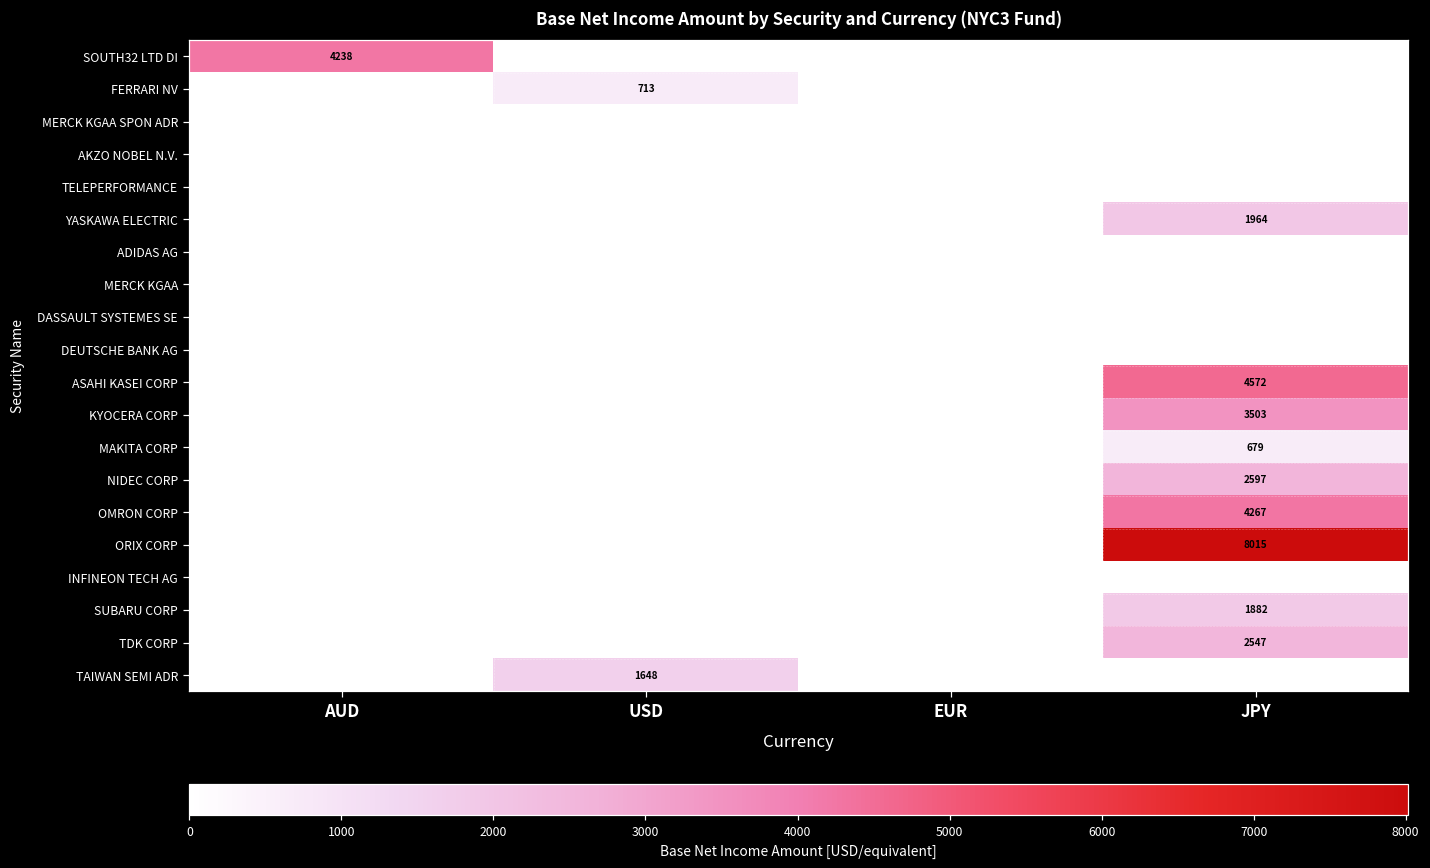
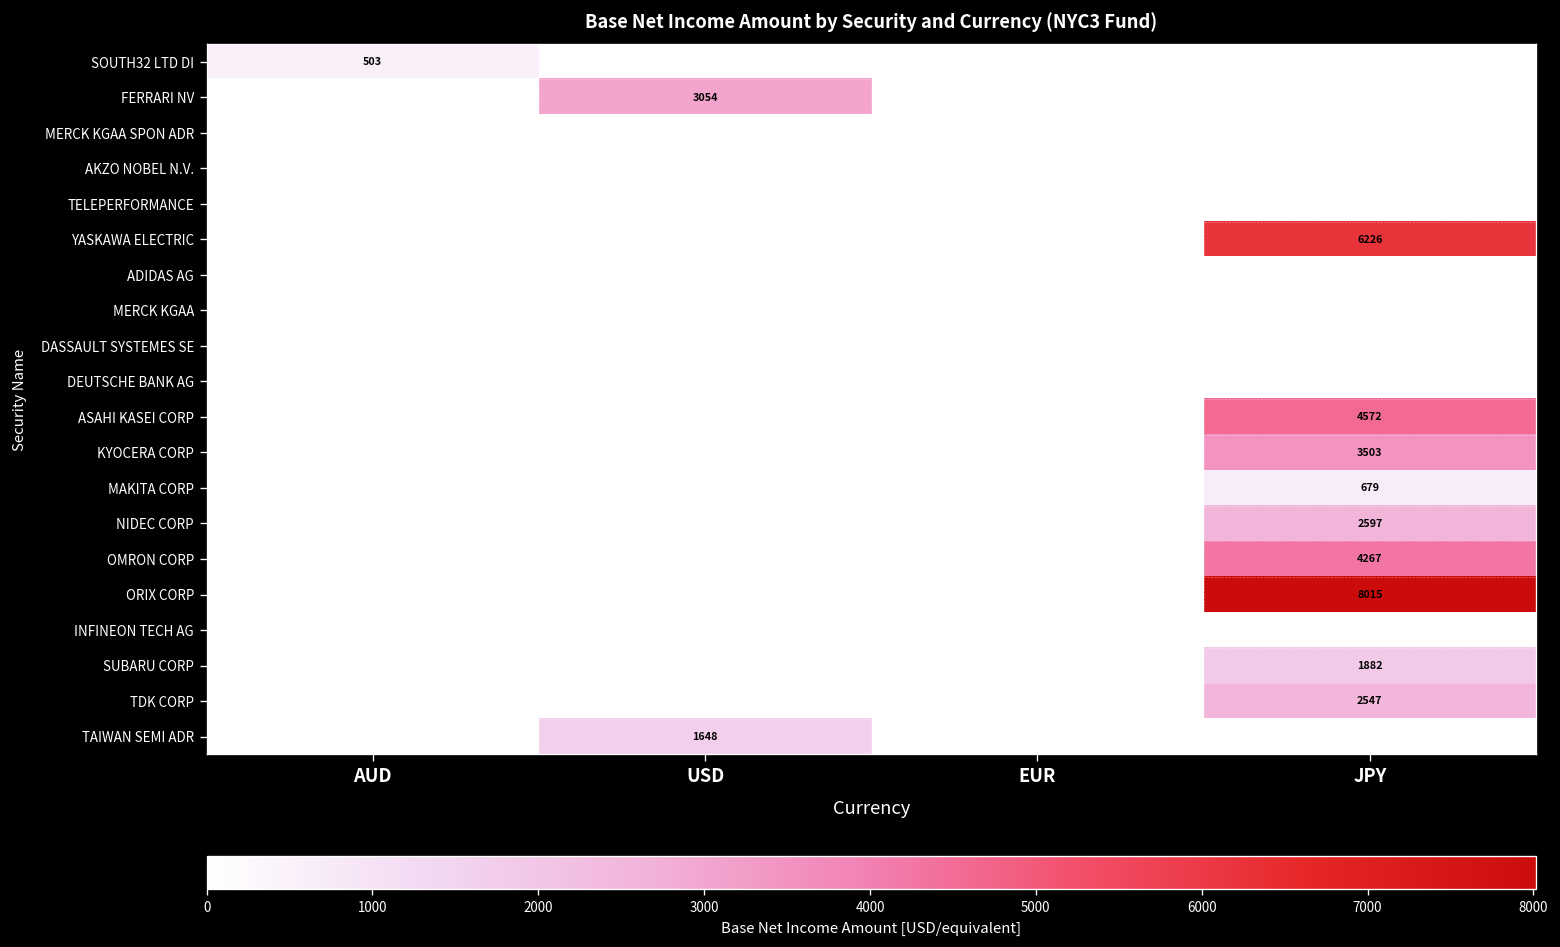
SOUTH32 LTD DI, AUD: 4238 -> 503
FERRARI NV, USD: 713 -> 3054
YASKAWA ELECTRIC, JPY: 1964 -> 6226
